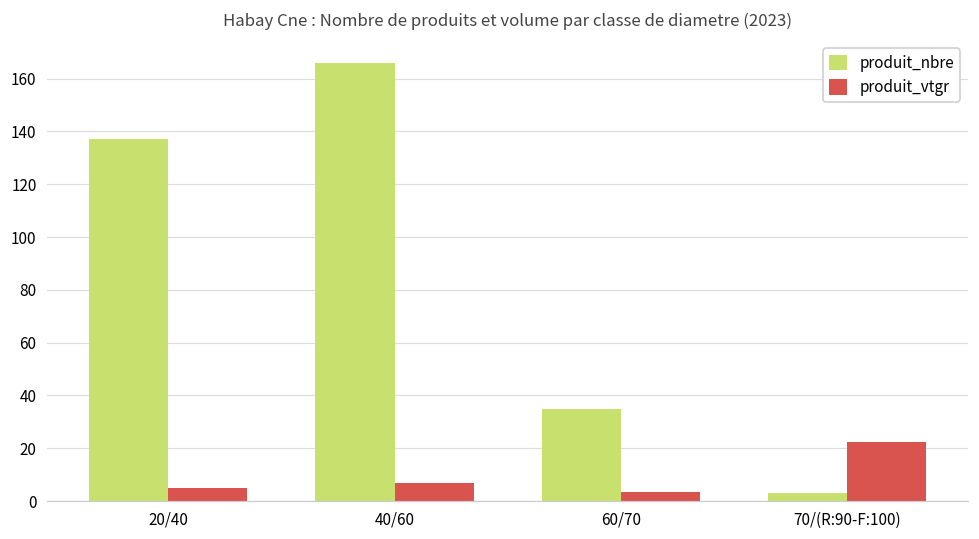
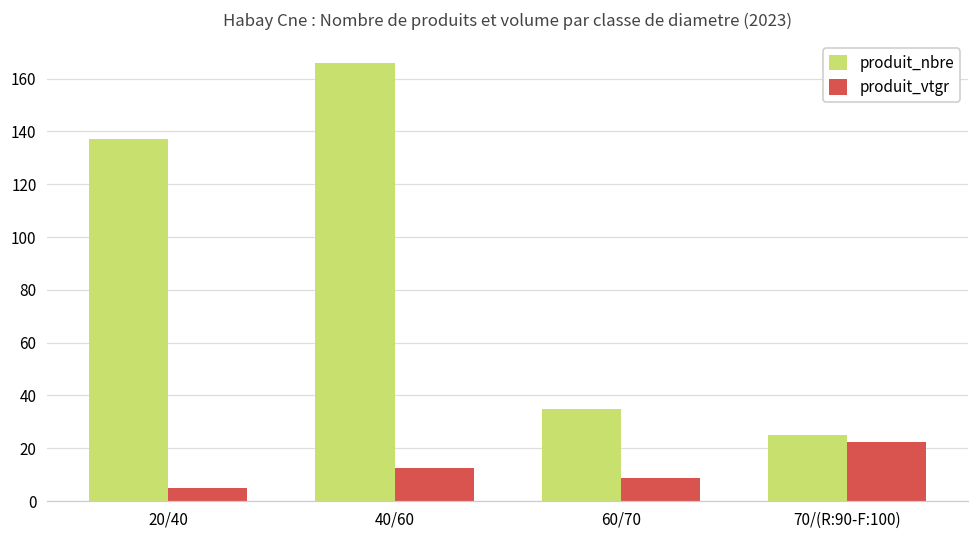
produit_vtgr, 40/60: 7 -> 13
produit_vtgr, 60/70: 3 -> 9
produit_nbre, 70/(R:90-F:100): 3 -> 25
